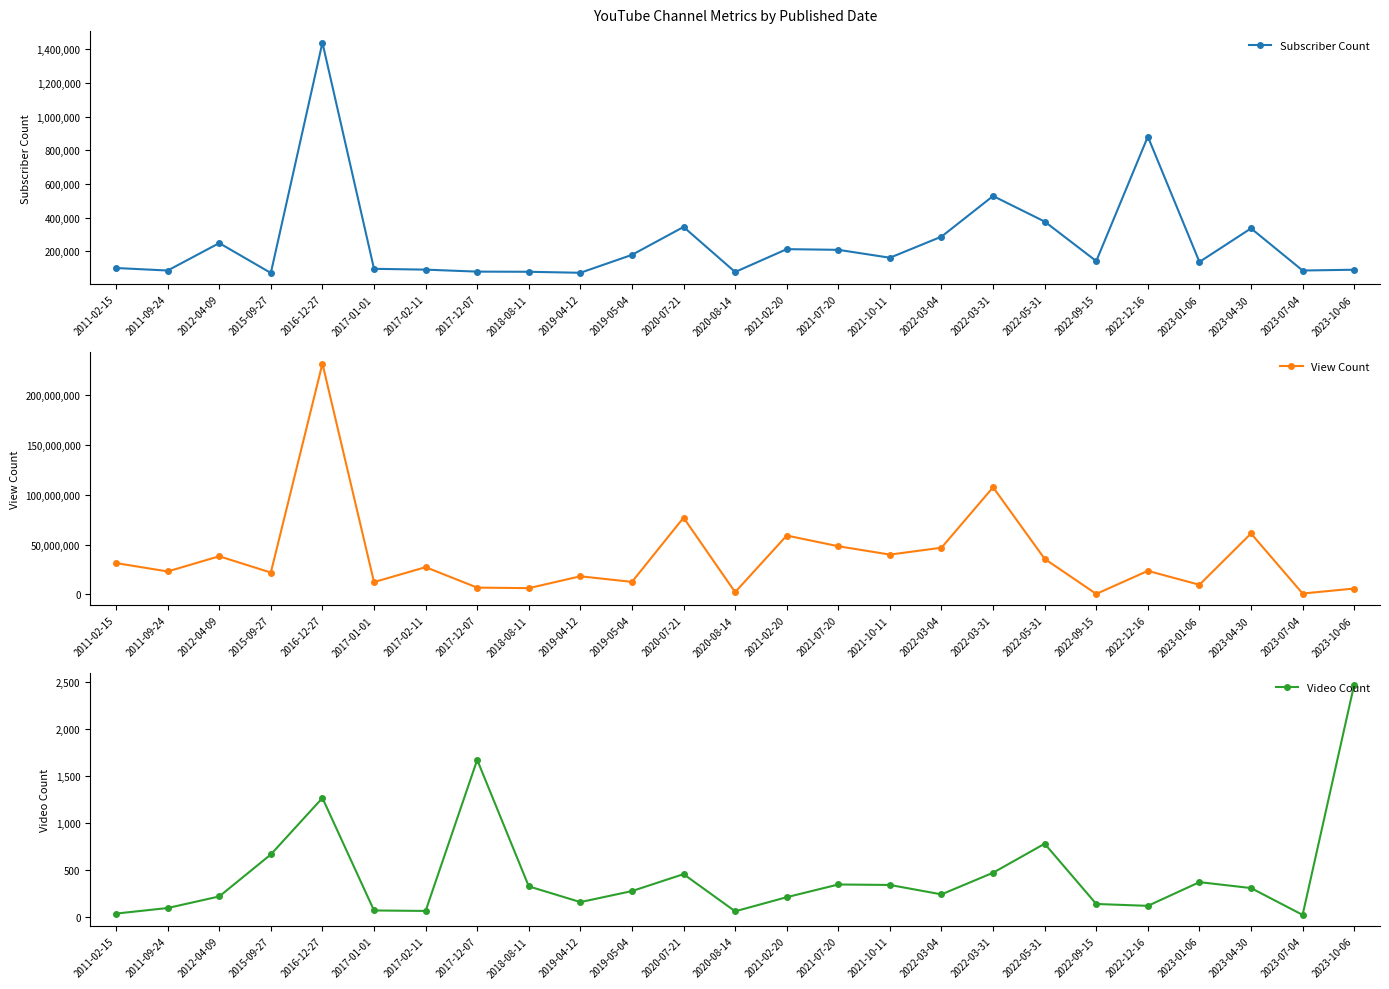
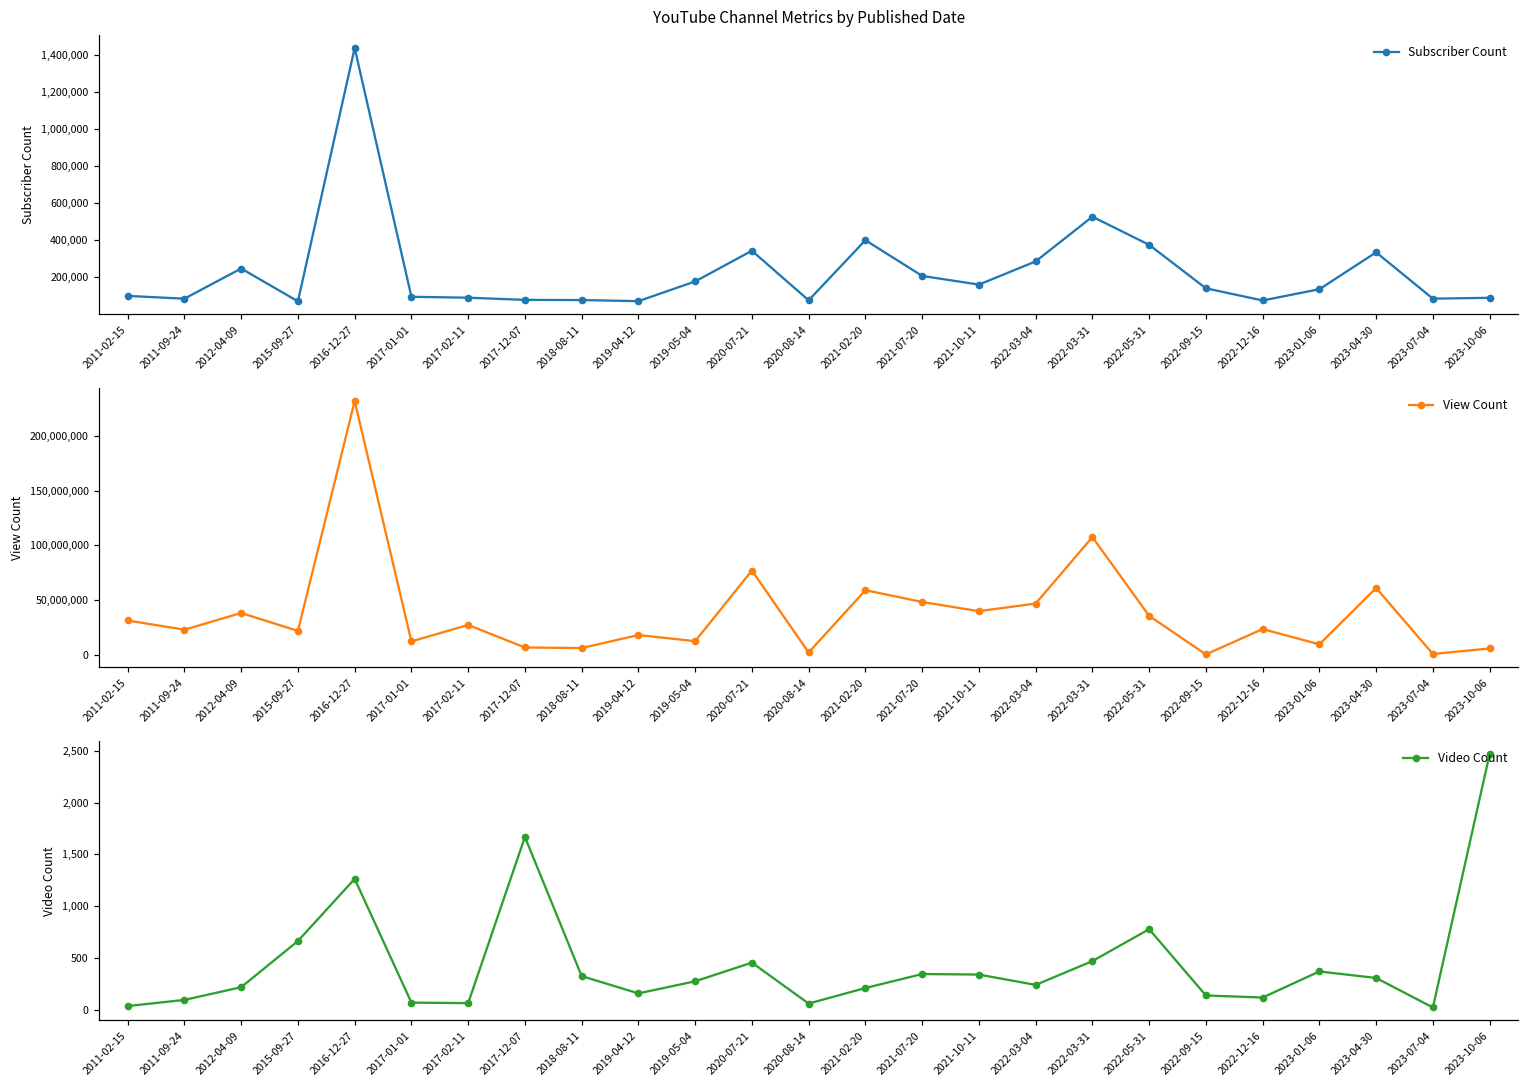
YouTube Channel Metrics by Published Date, 2021-02-20: 210,000 -> 400,000
YouTube Channel Metrics by Published Date, 2022-12-16: 880,000 -> 80,000
